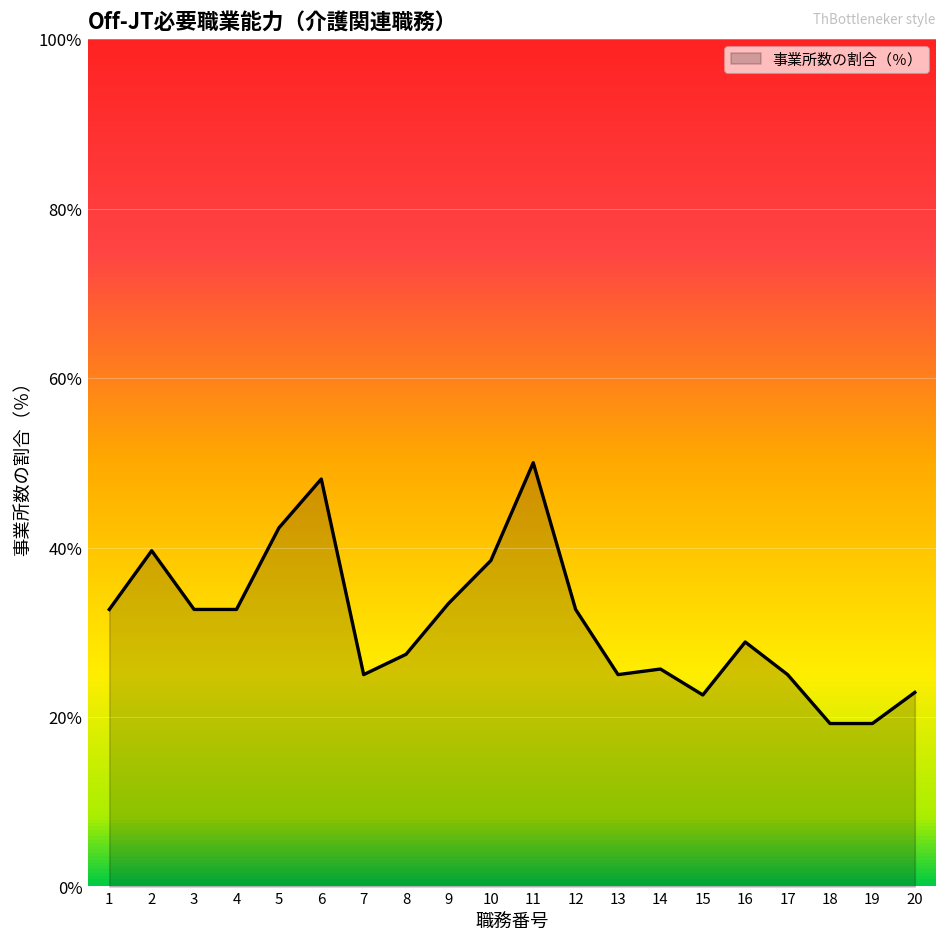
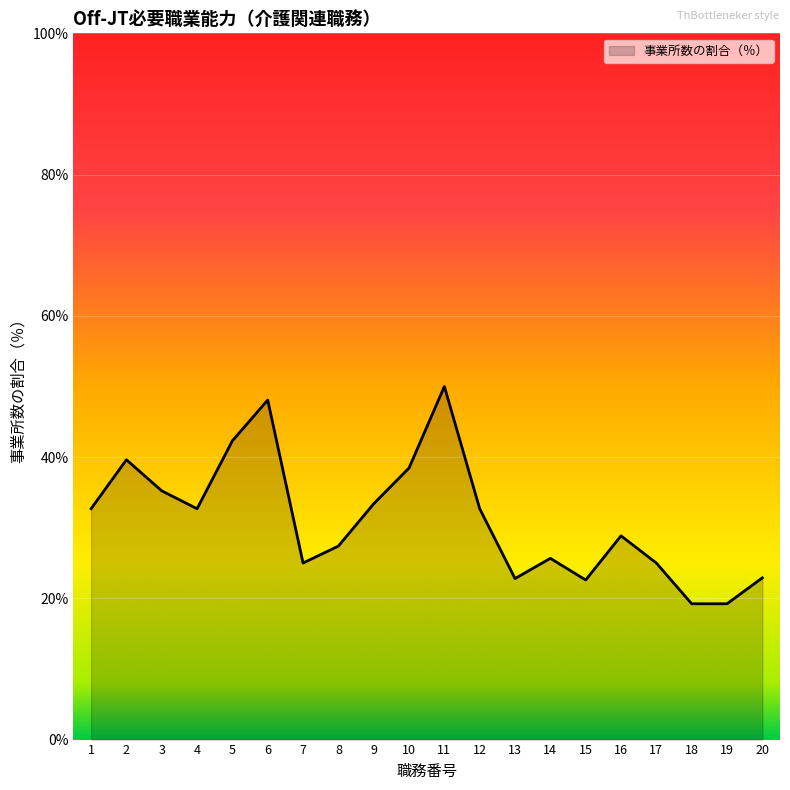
3: 33% -> 35%
13: 25% -> 23%
